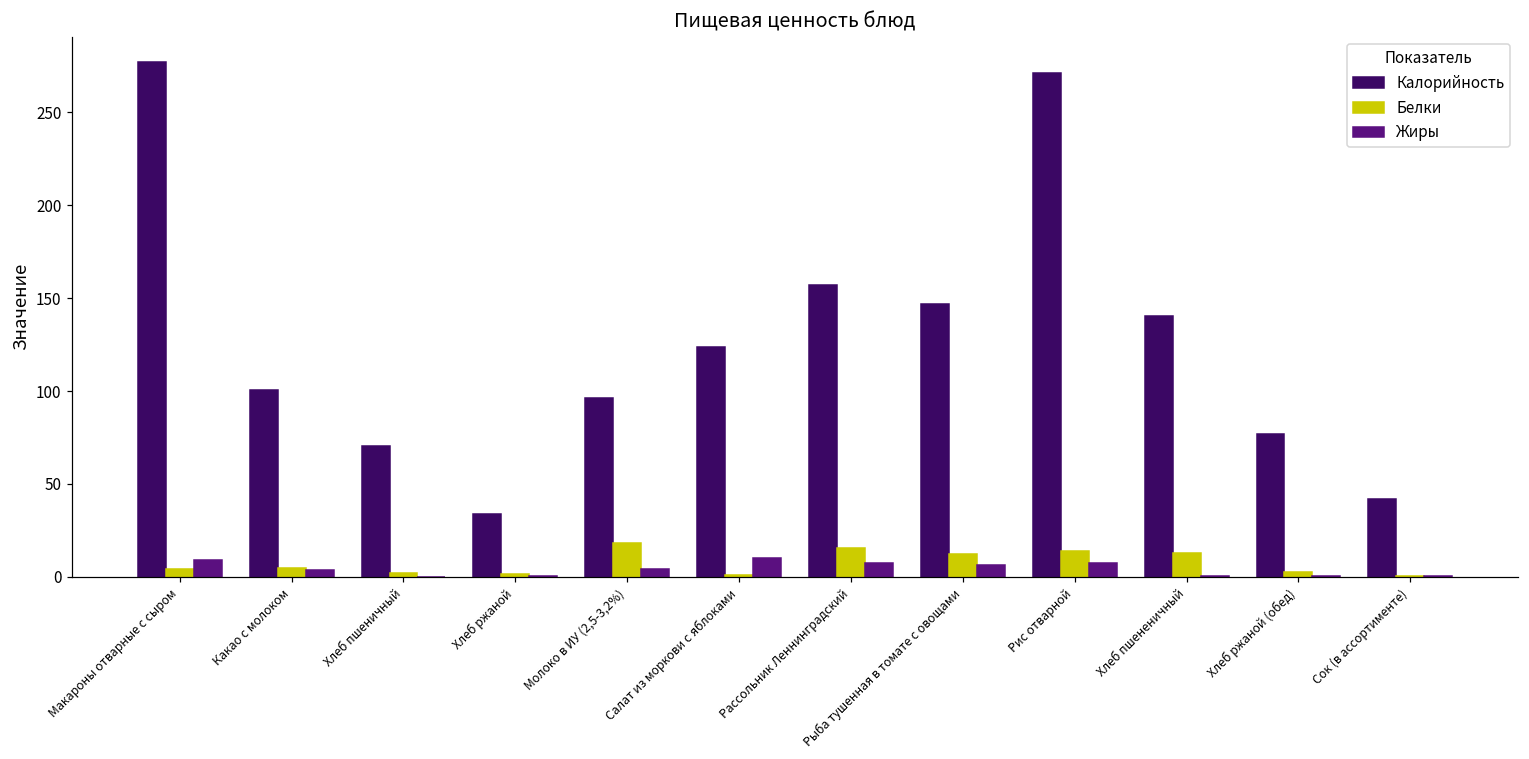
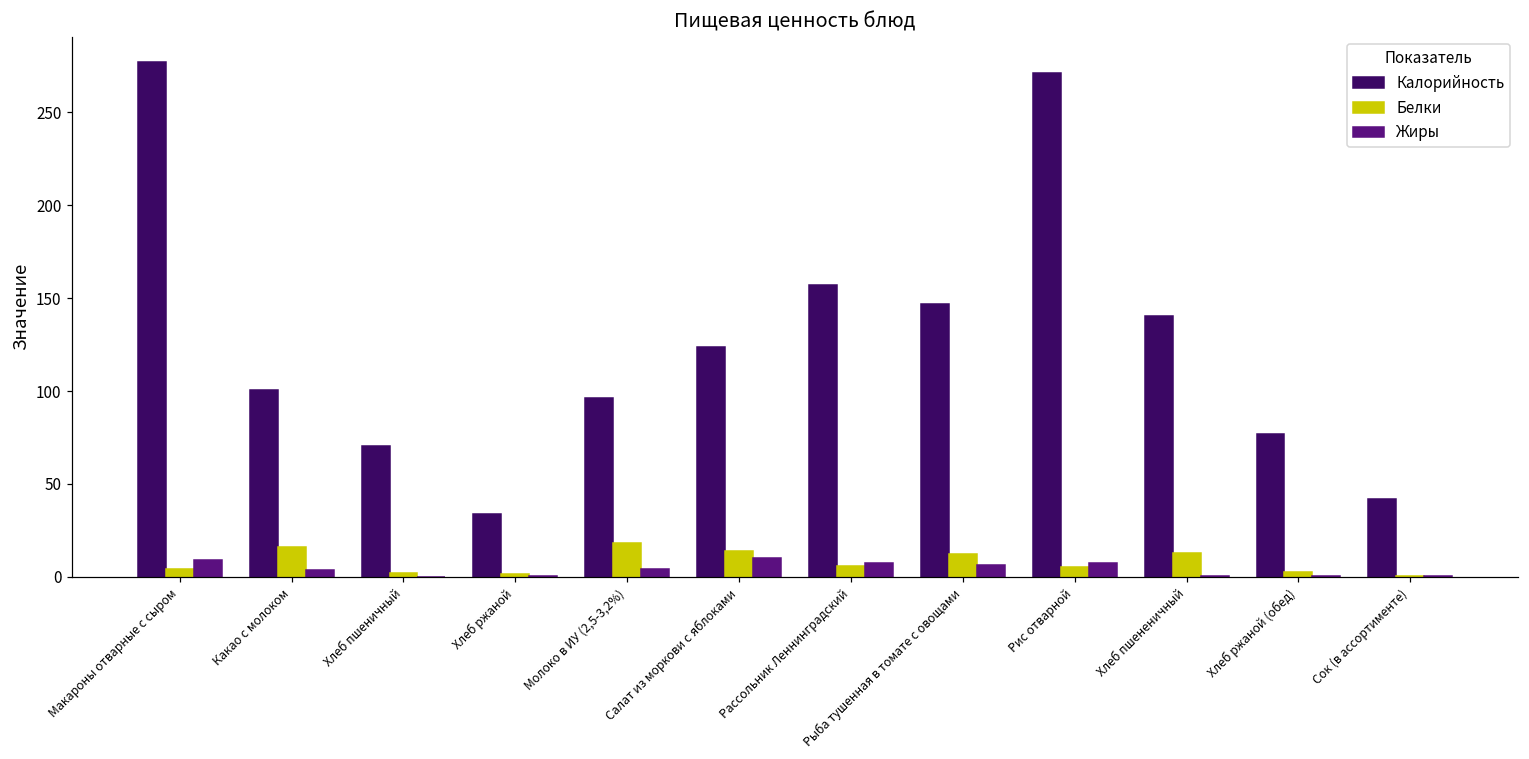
Белки, Какао с молоком: 5 -> 16
Белки, Салат из моркови с яблоками: 1 -> 14
Белки, Рассольник Леннинградский: 16 -> 6
Белки, Рис отварной: 14 -> 6
